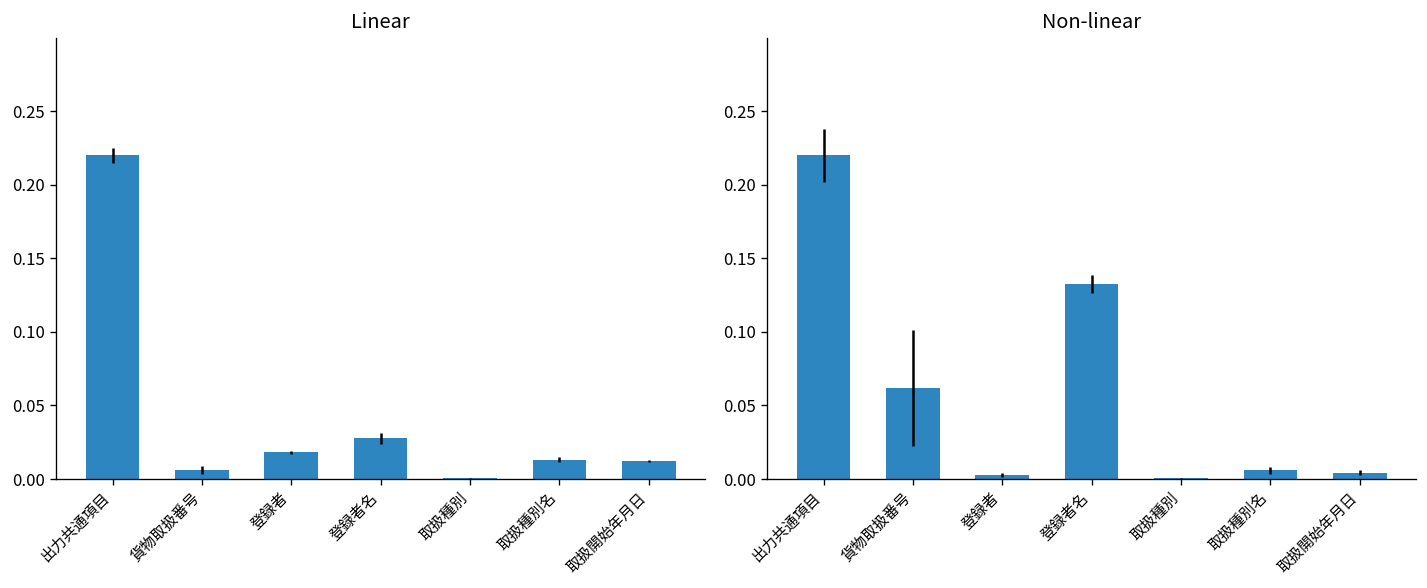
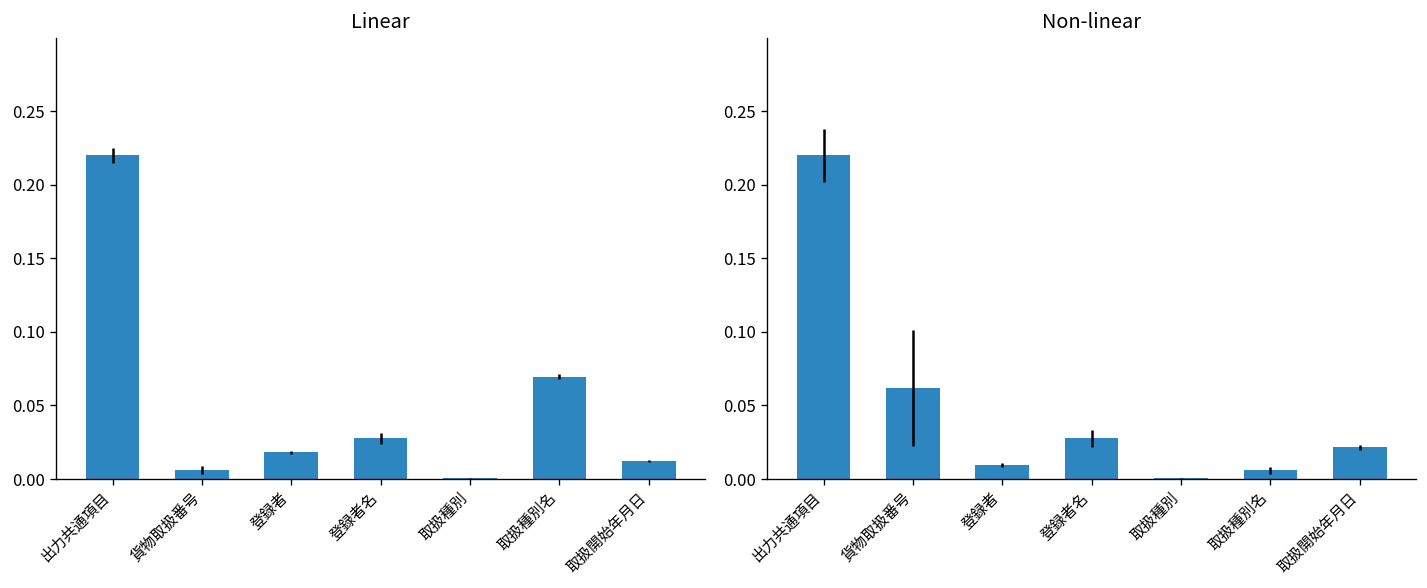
Linear, 取扱種別名: 0.013 -> 0.070
Non-linear, 登録者: 0.003 -> 0.009
Non-linear, 登録者名: 0.133 -> 0.028
Non-linear, 取扱開始年月日: 0.004 -> 0.022
